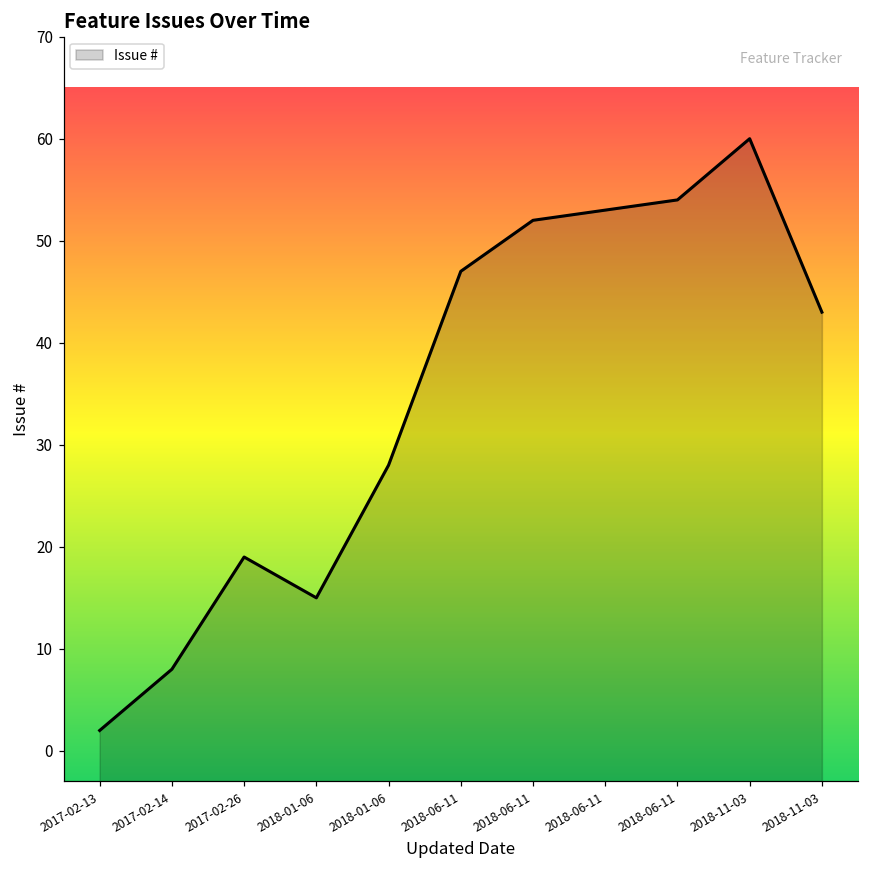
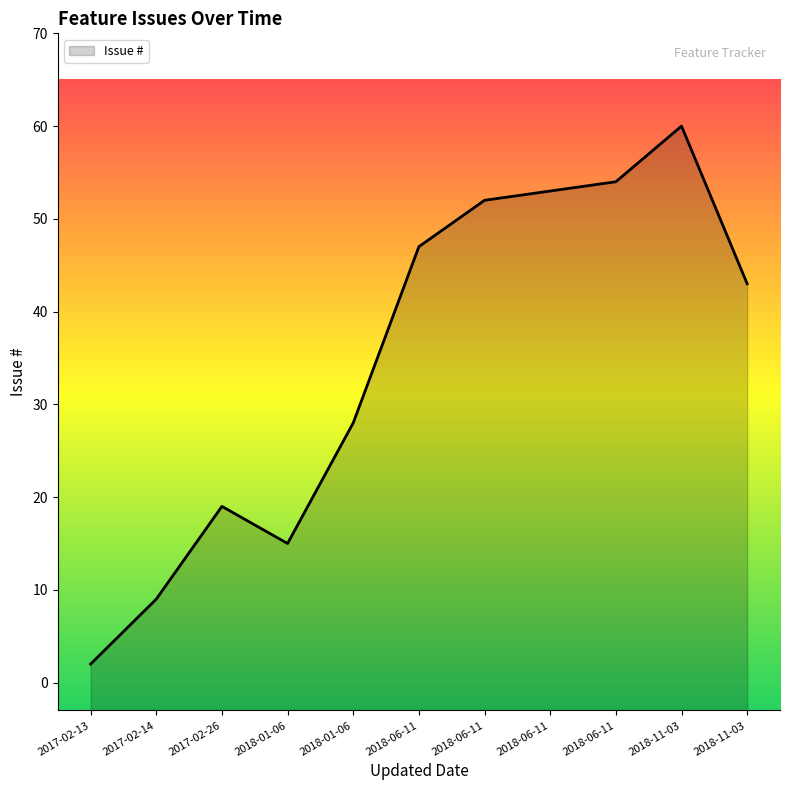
2017-02-14: 8 -> 9
